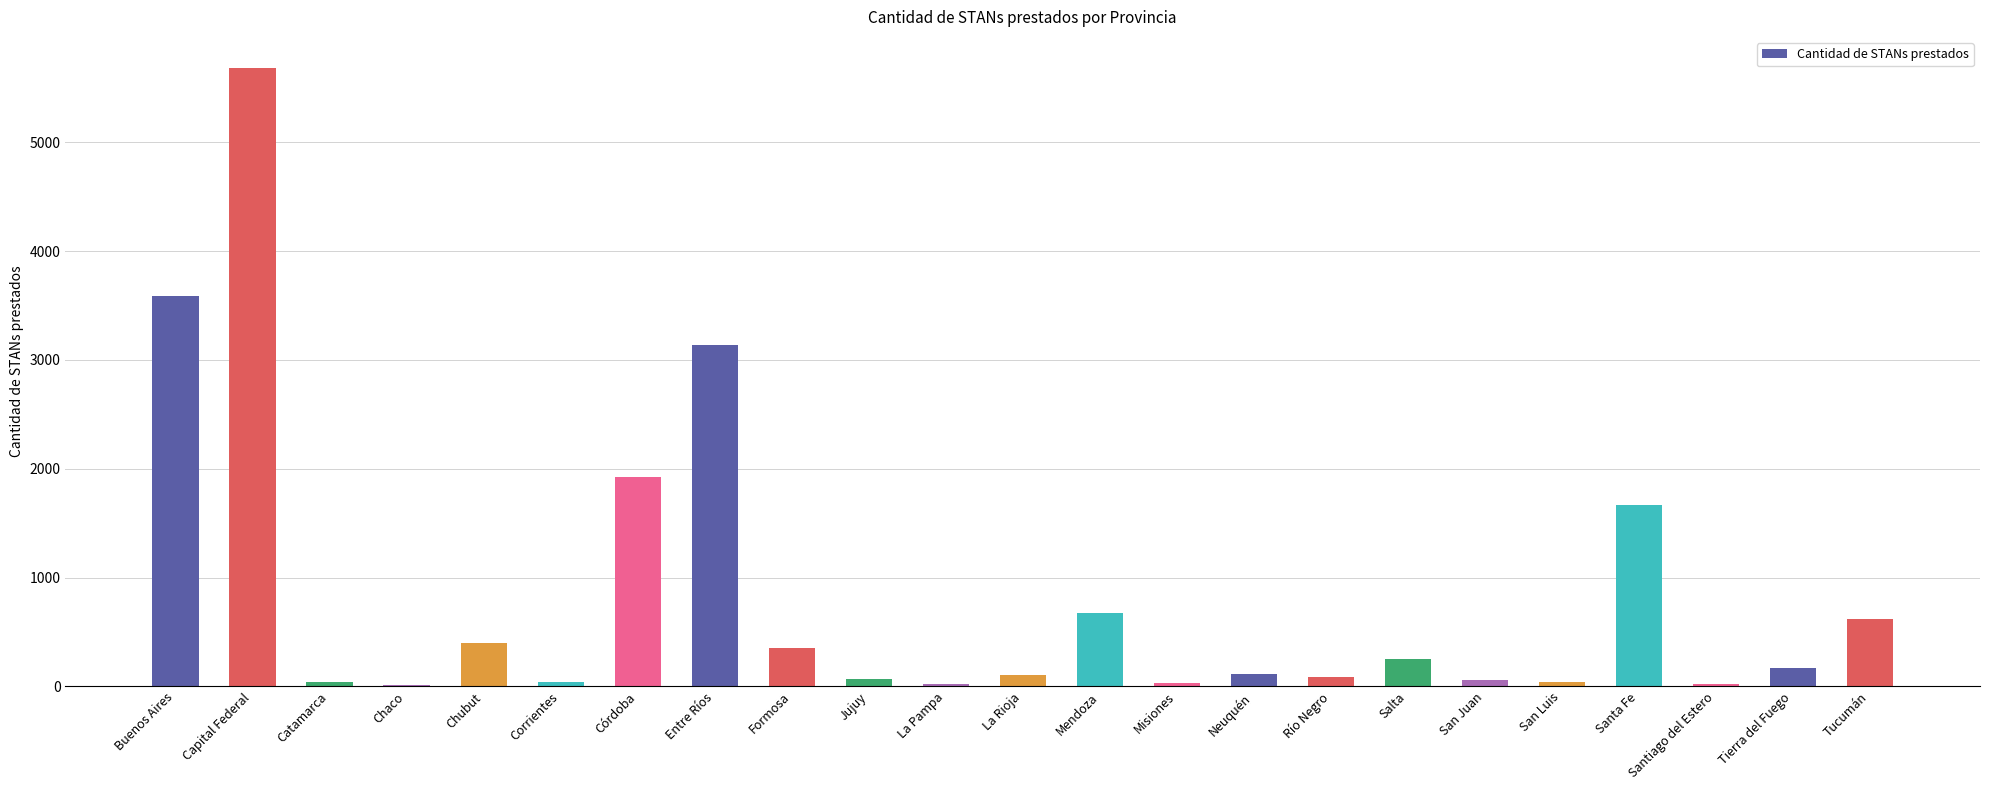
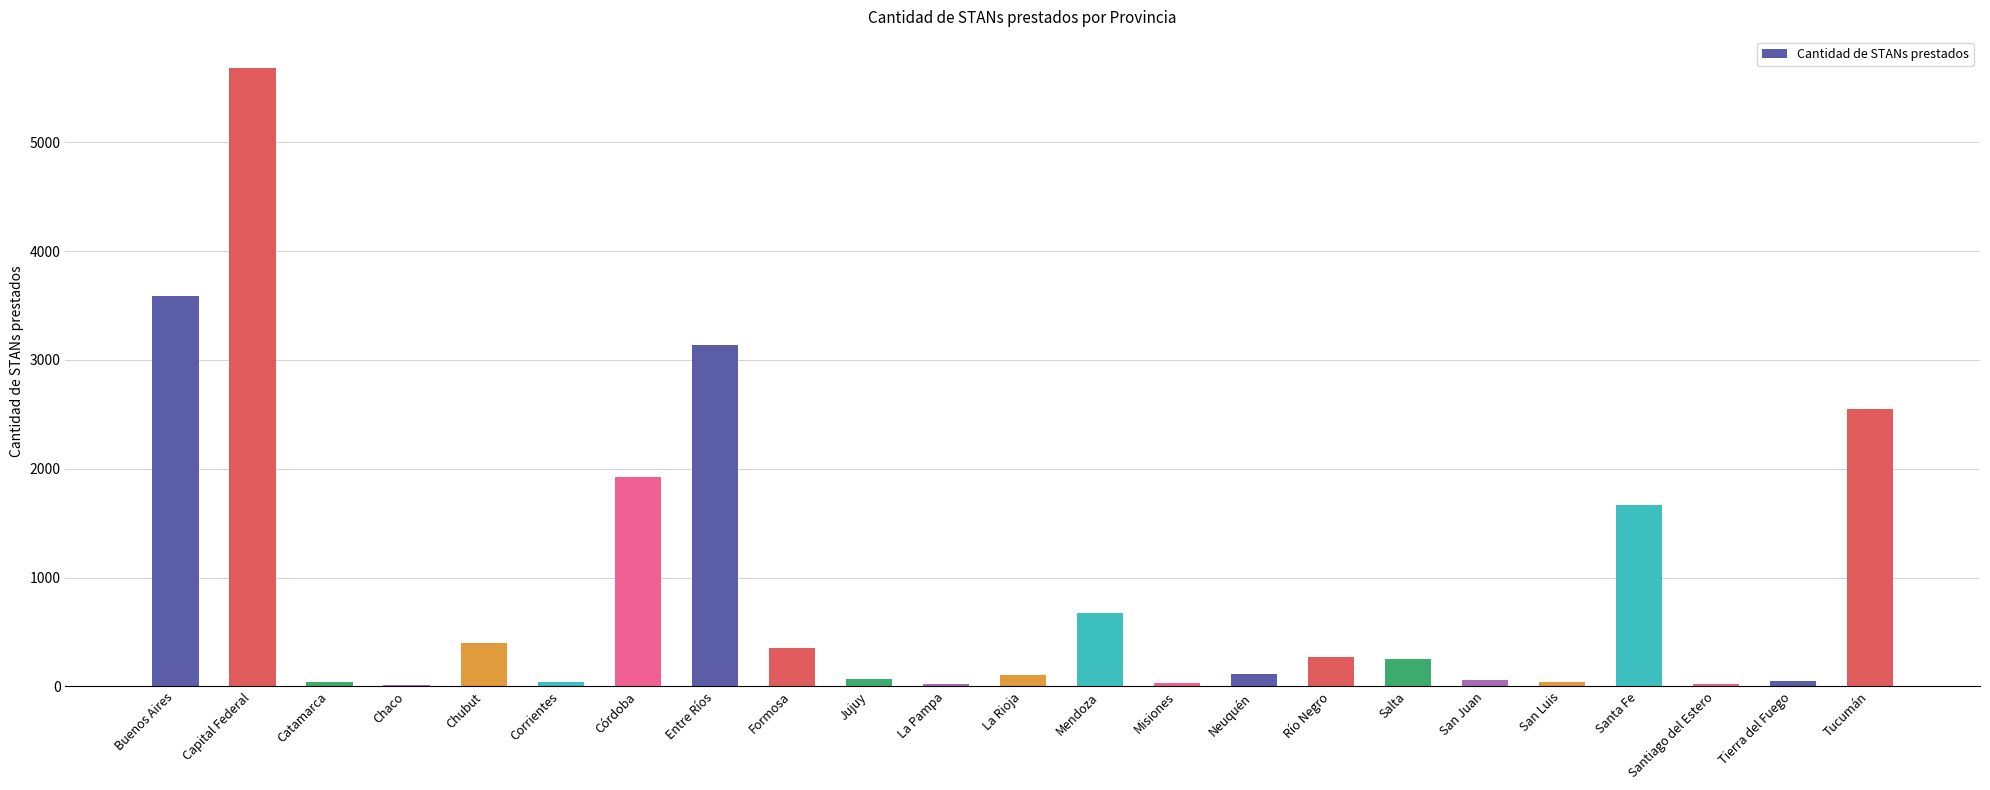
Río Negro: 90 -> 270
Tierra del Fuego: 170 -> 50
Tucumán: 620 -> 2550
